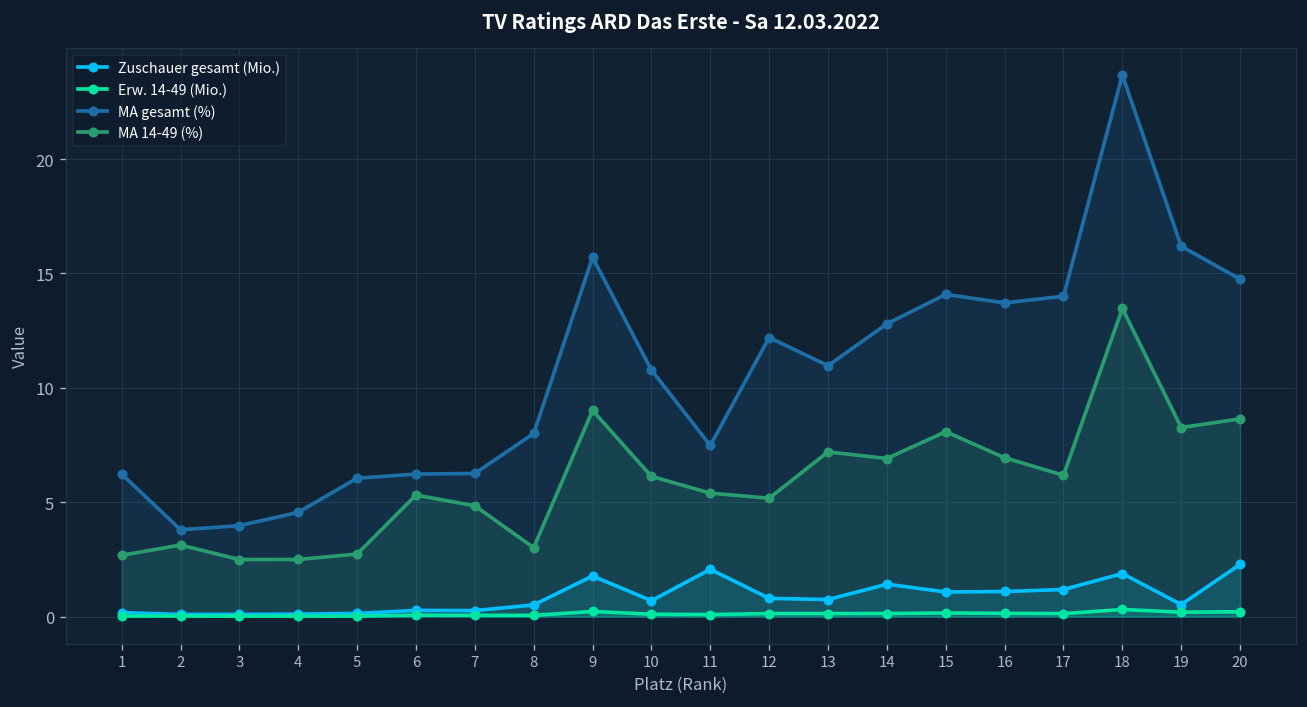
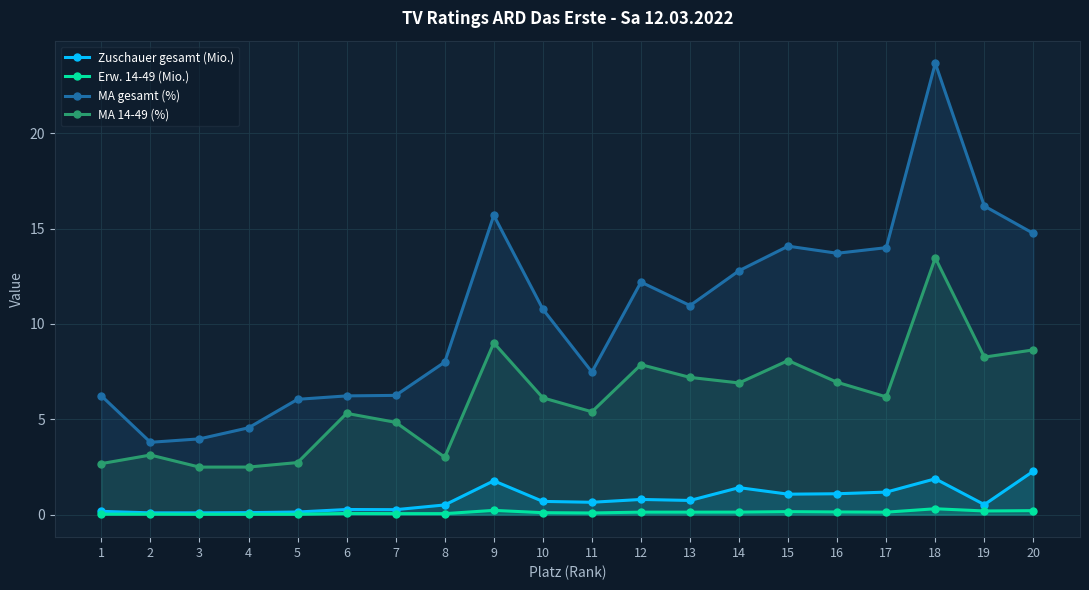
Zuschauer gesamt (Mio.), 11: 2.1 -> 0.6
MA 14-49 (%), 12: 5.2 -> 7.9
